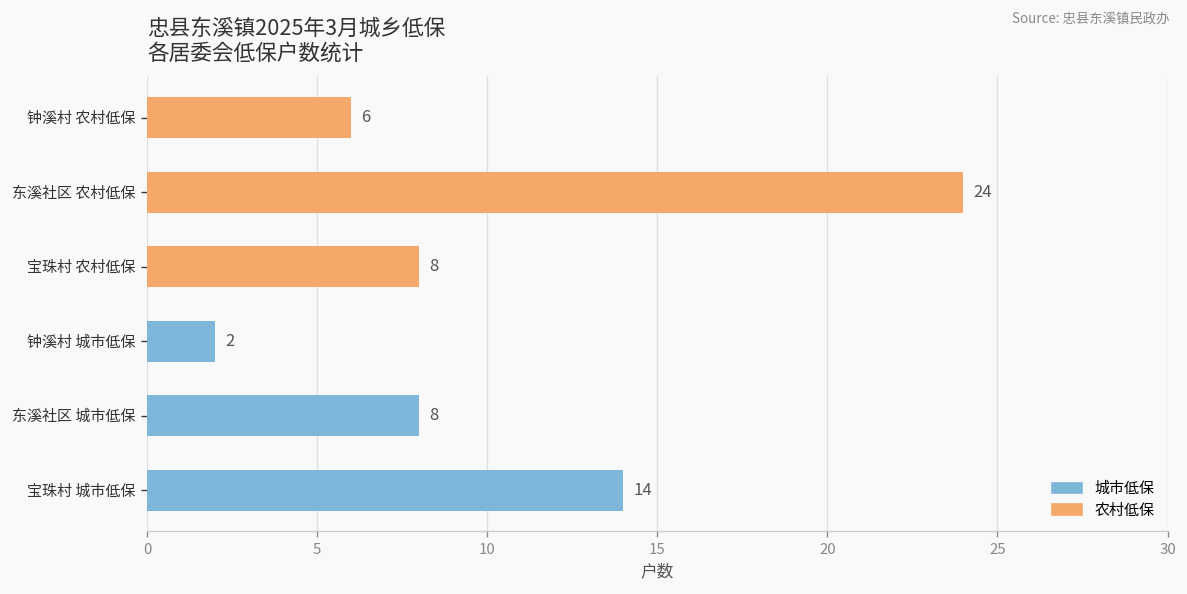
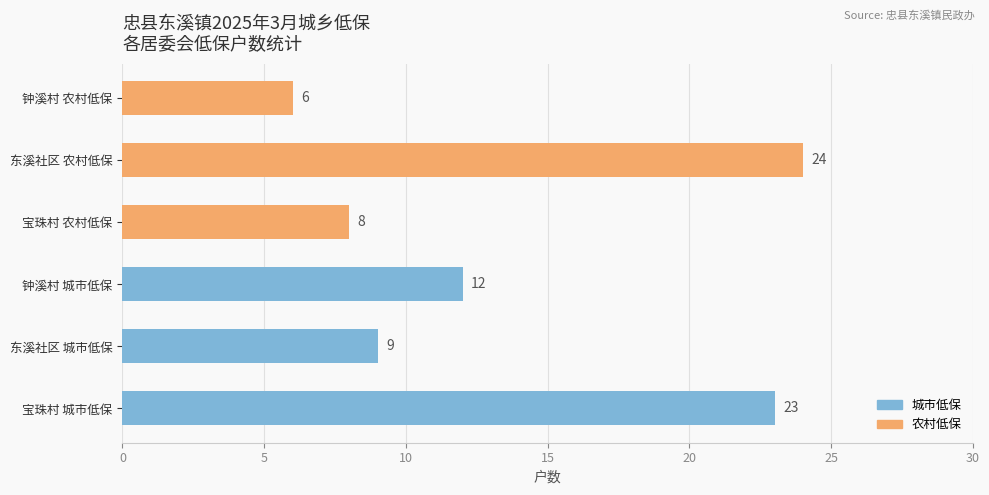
钟溪村 城市低保: 2 -> 12
东溪社区 城市低保: 8 -> 9
宝珠村 城市低保: 14 -> 23
